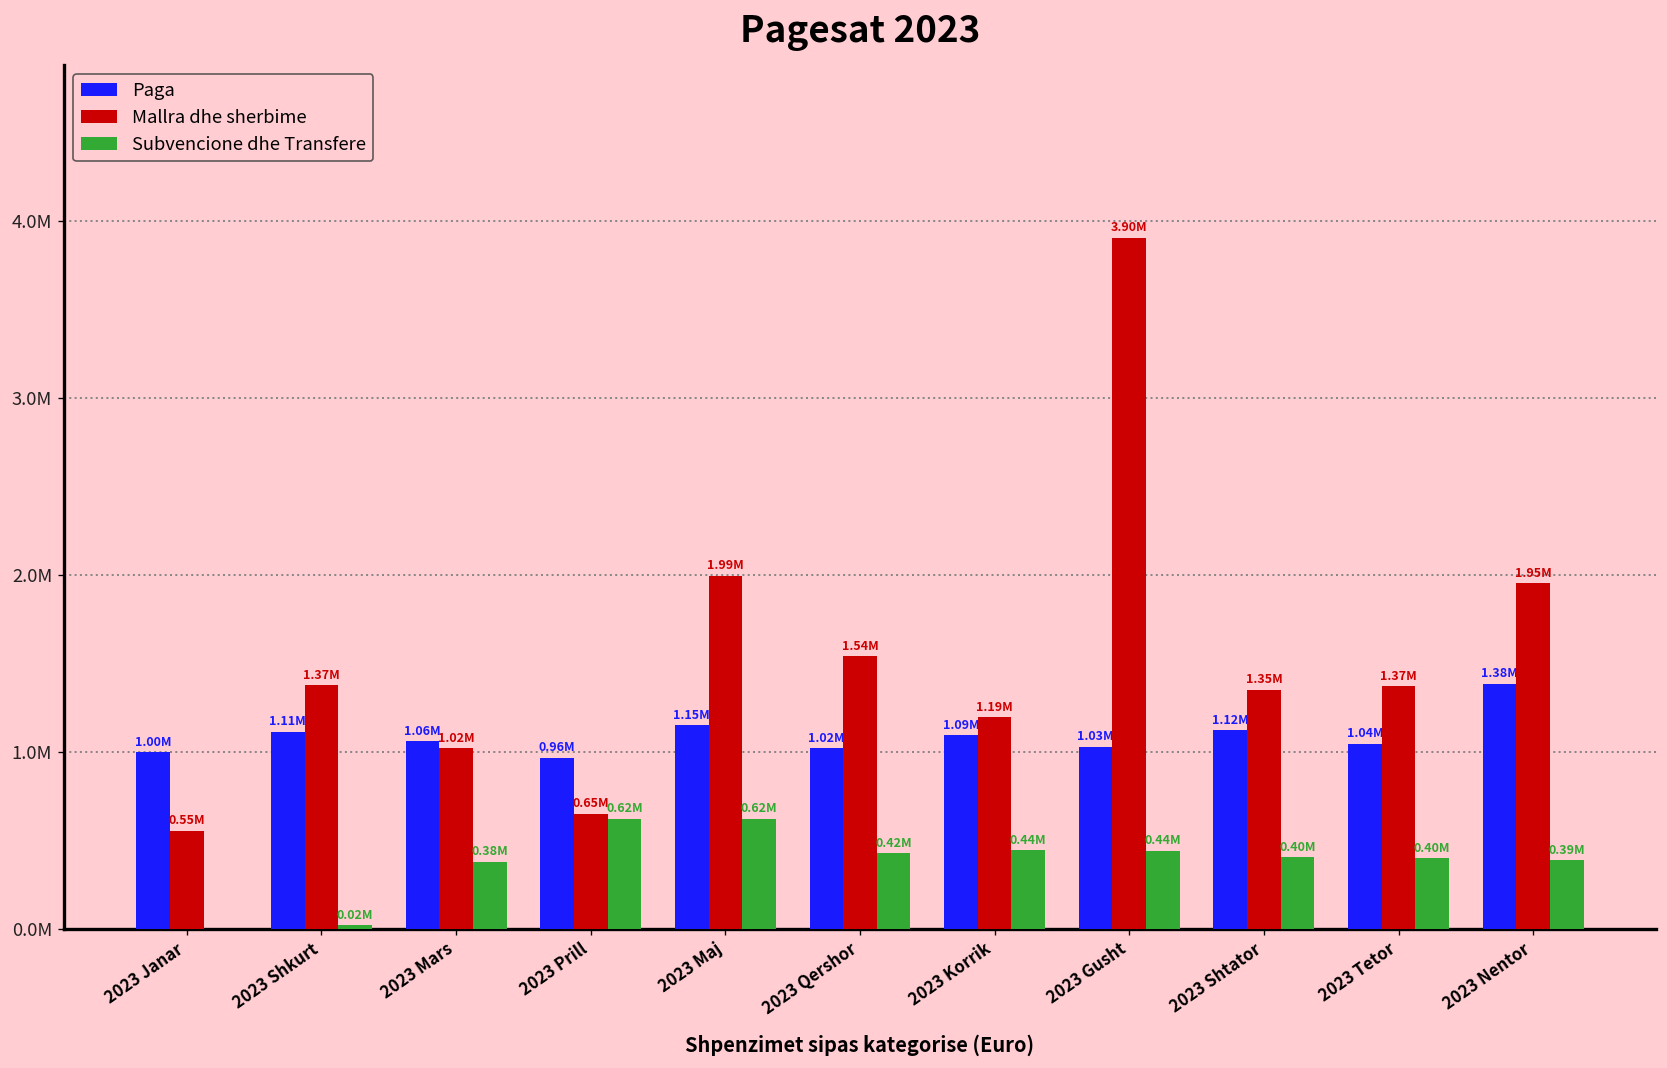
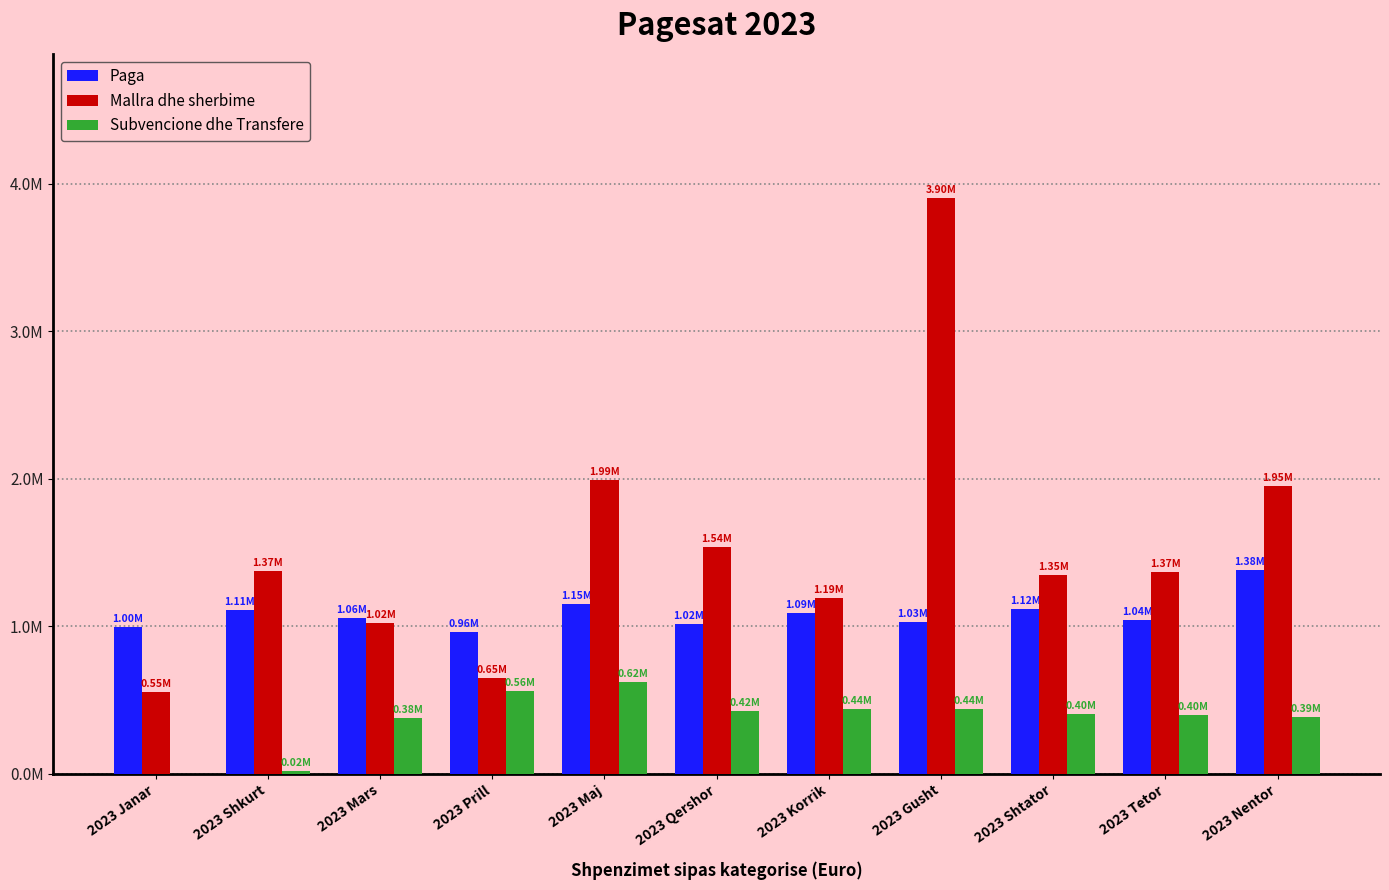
Subvencione dhe Transfere, 2023 Prill: 0.62M -> 0.56M
